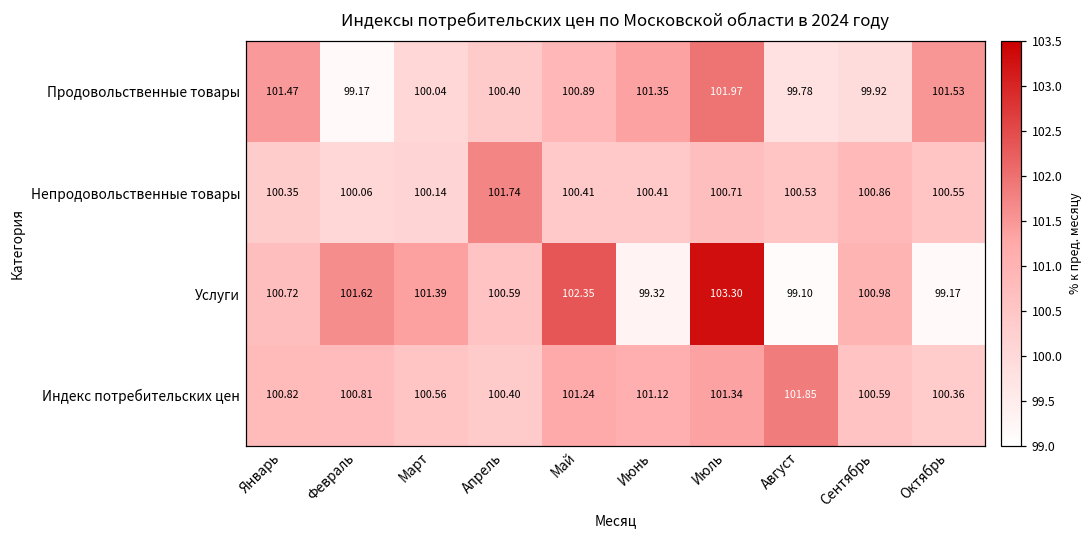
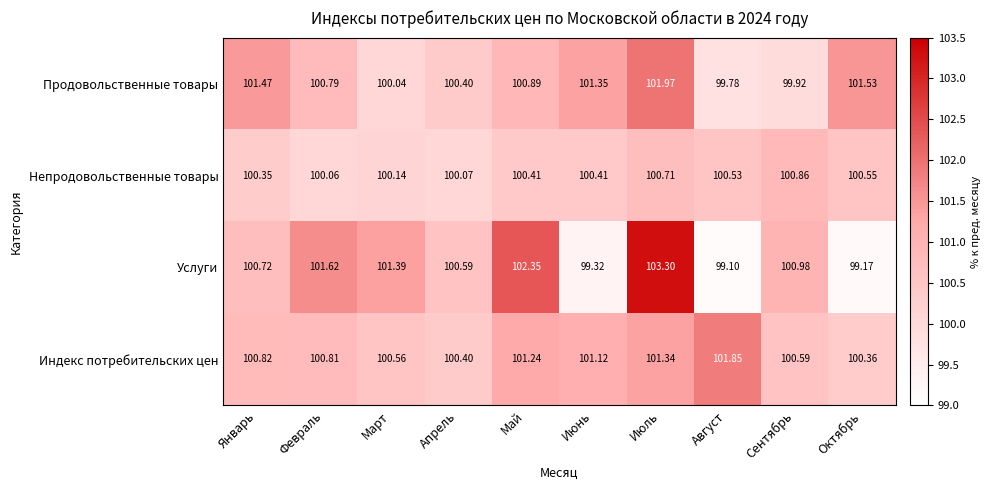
Продовольственные товары, Февраль: 99.17 -> 100.79
Непродовольственные товары, Апрель: 101.74 -> 100.07
